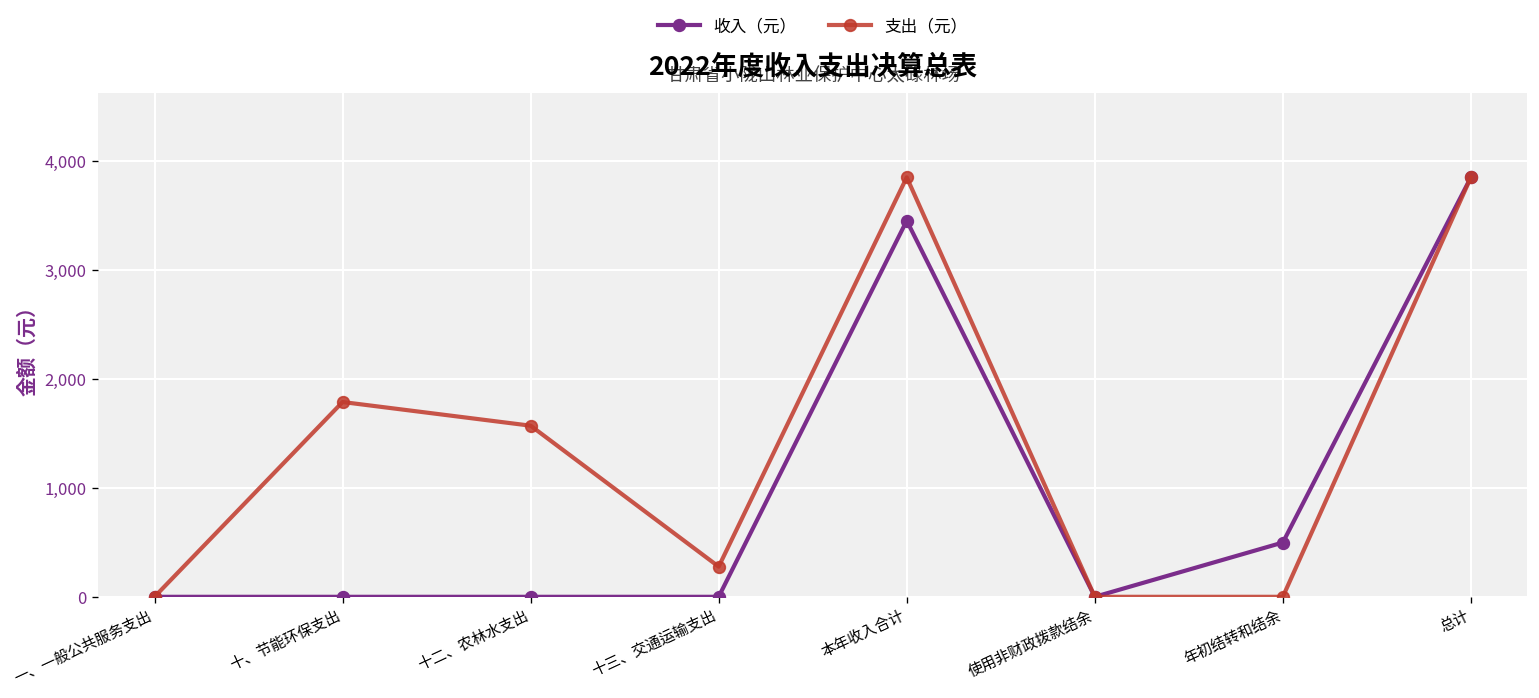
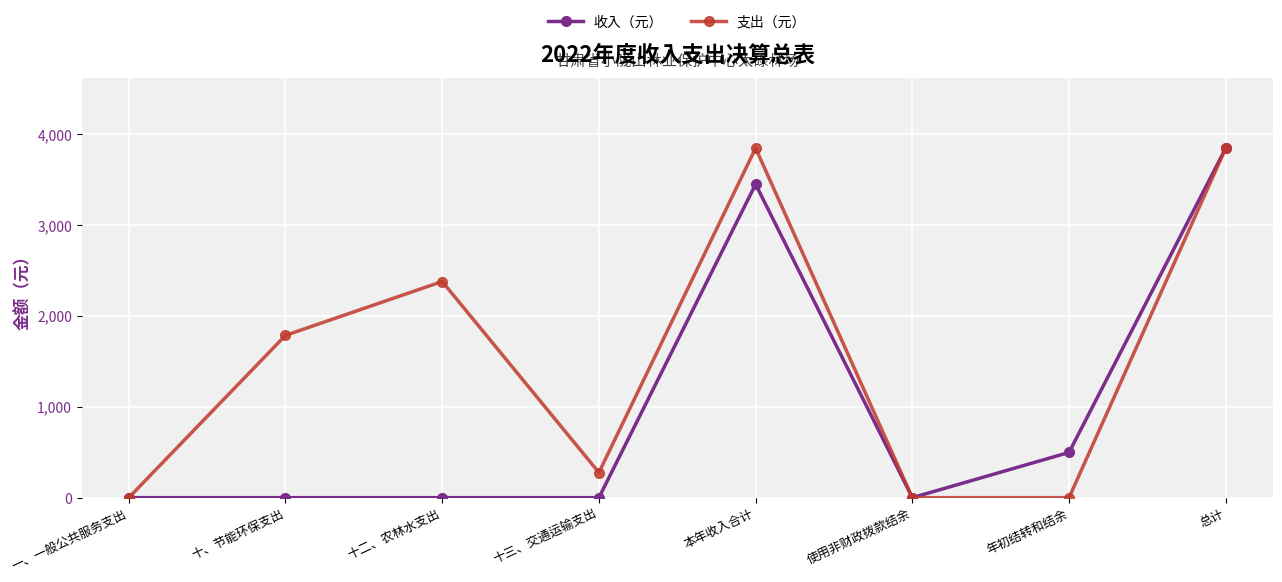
支出（元）, 十二、农林水支出: 1,600 -> 2,400
